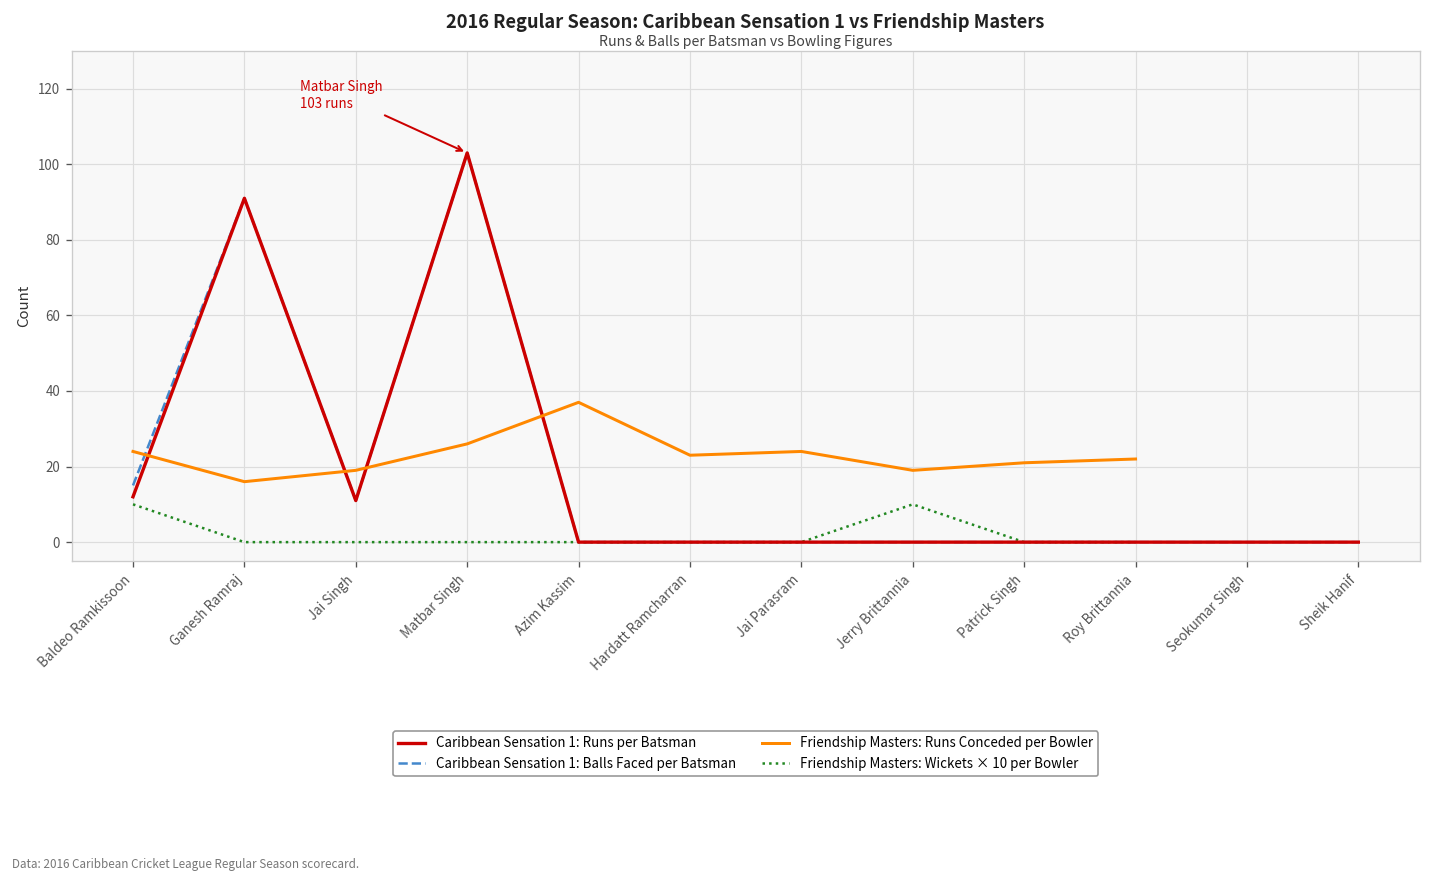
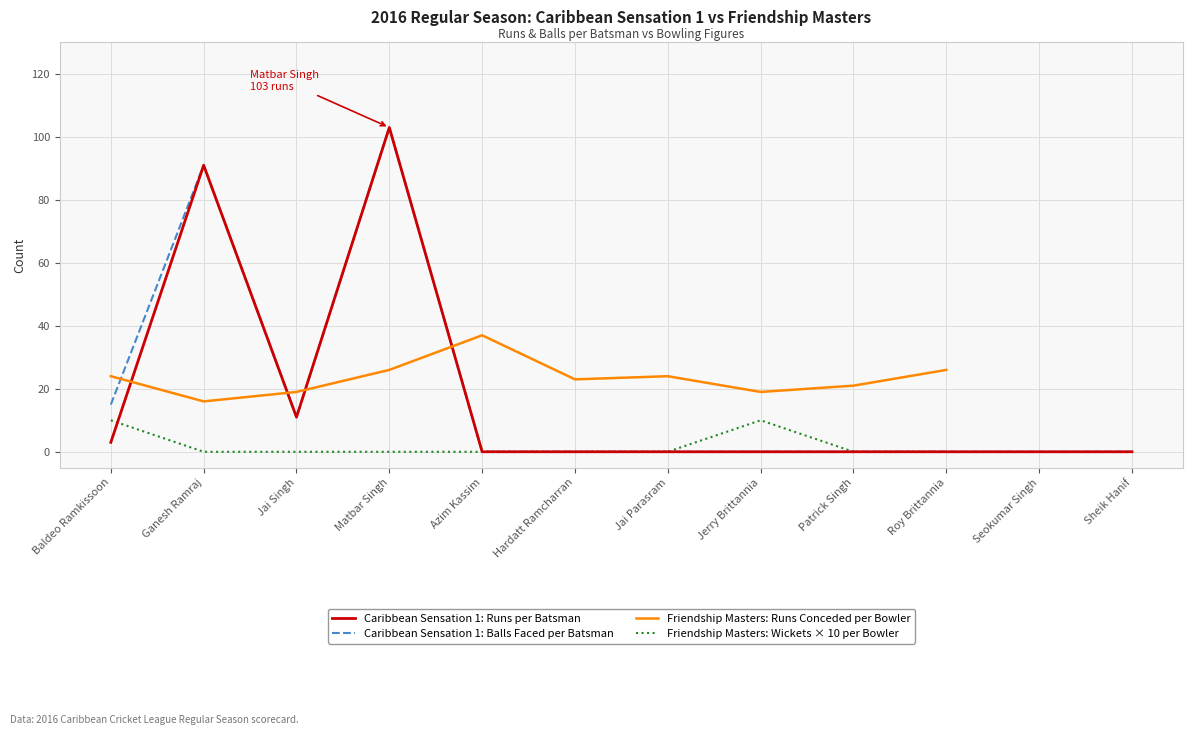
Caribbean Sensation 1: Runs per Batsman, Baldeo Ramkissoon: 12 -> 3
Friendship Masters: Runs Conceded per Bowler, Roy Brittannia: 22 -> 26
